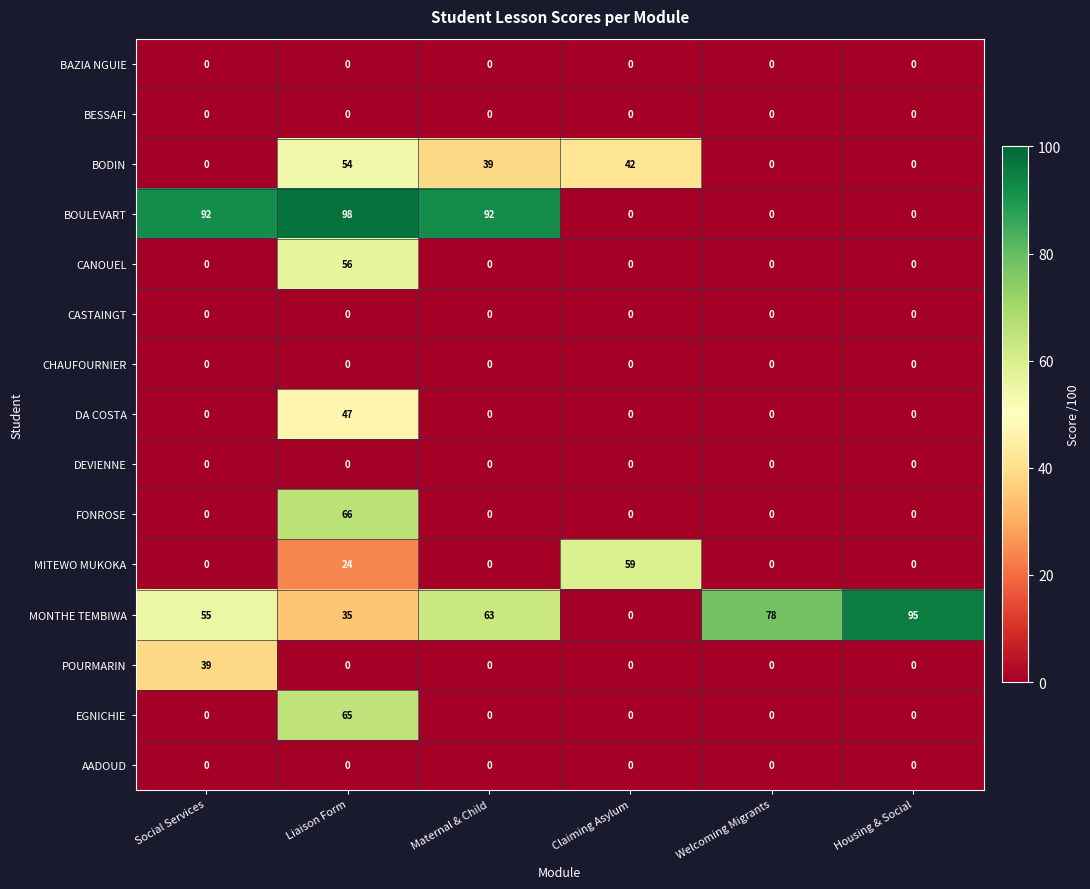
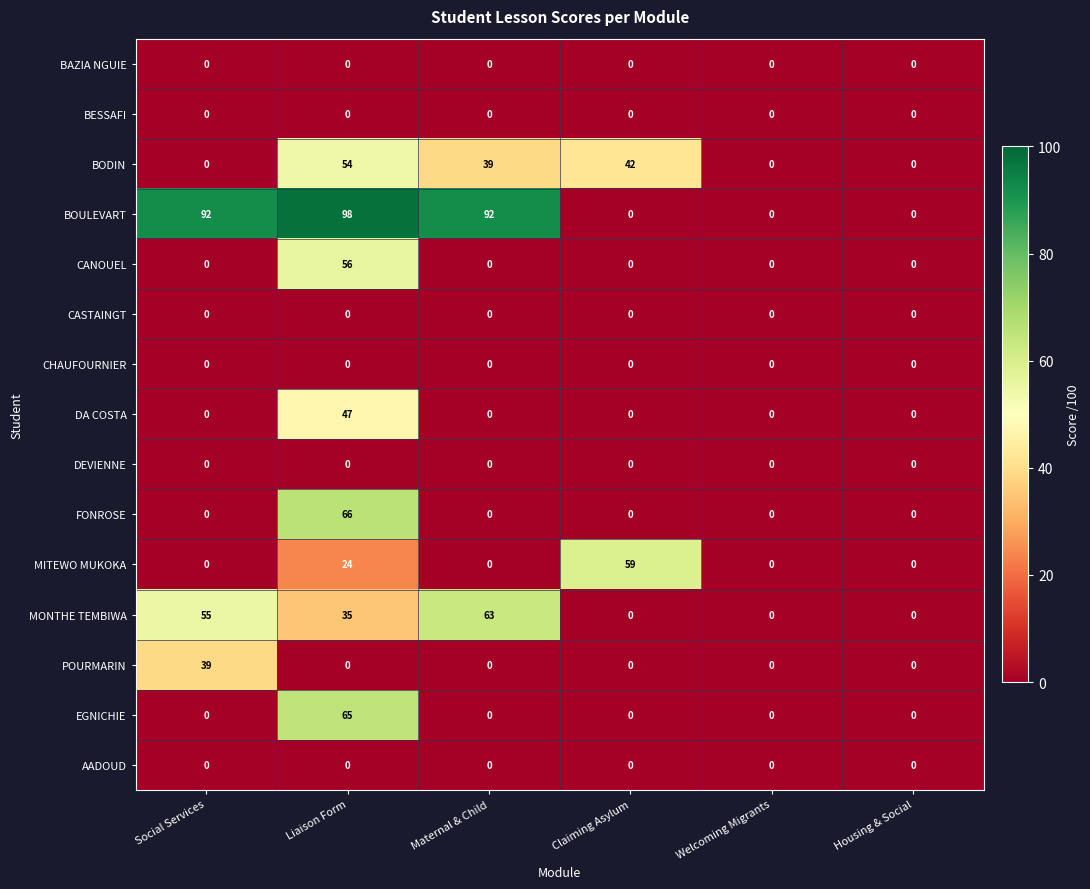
MONTHE TEMBIWA, Welcoming Migrants: 78 -> 0
MONTHE TEMBIWA, Housing & Social: 95 -> 0
